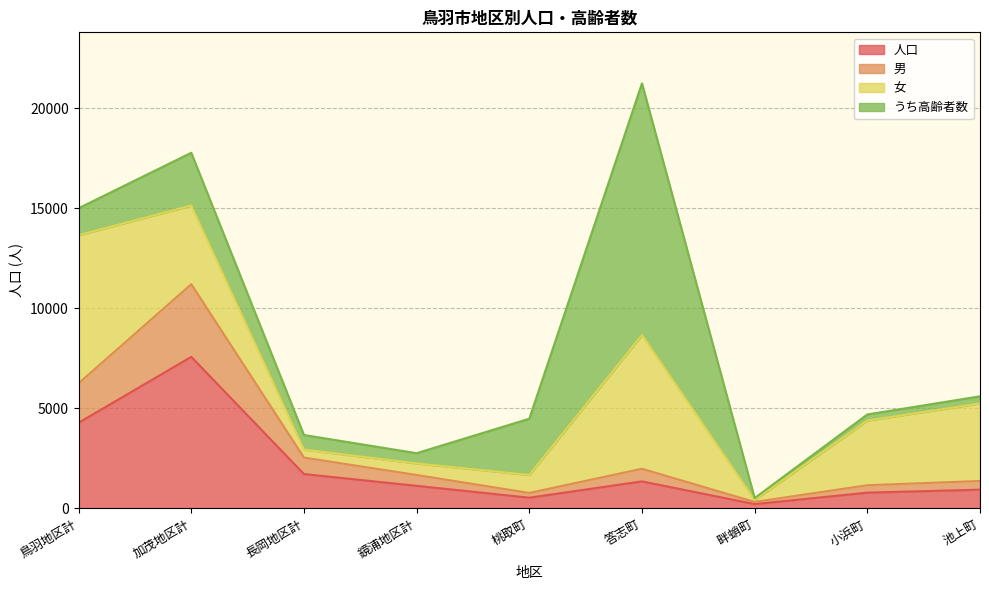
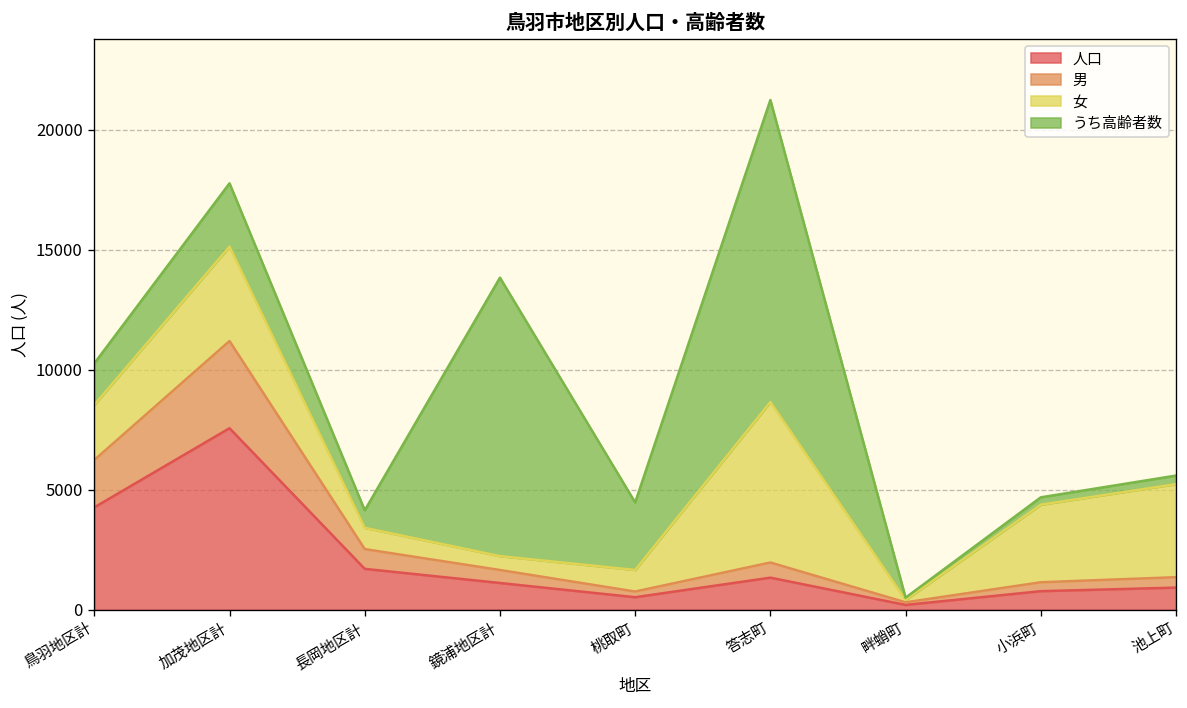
女, 鳥羽地区計: 7400 -> 2300
うち高齢者数, 鳥羽地区計: 1300 -> 1700
女, 長岡地区計: 400 -> 900
うち高齢者数, 鏡浦地区計: 500 -> 11600
